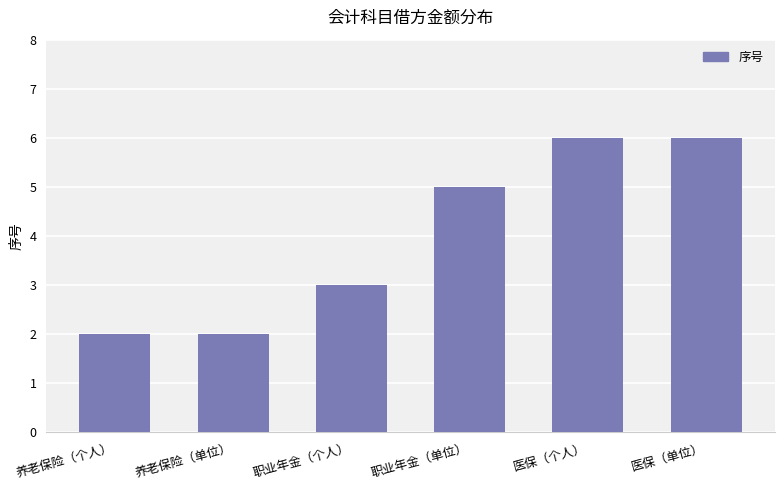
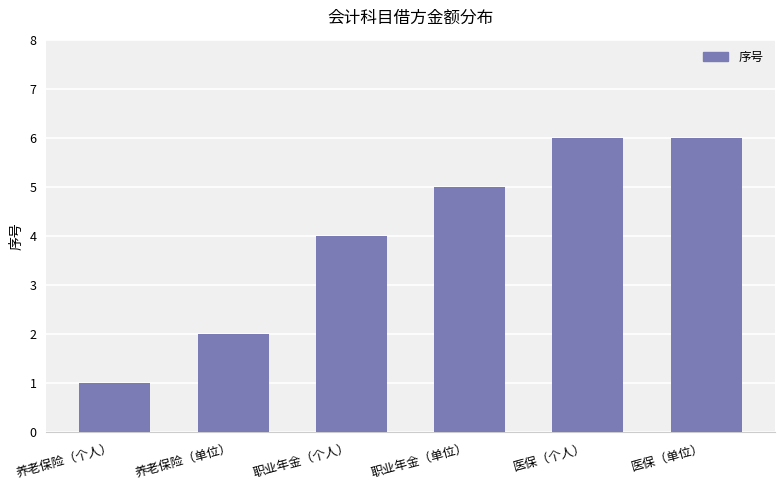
养老保险（个人）: 2 -> 1
职业年金（个人）: 3 -> 4
